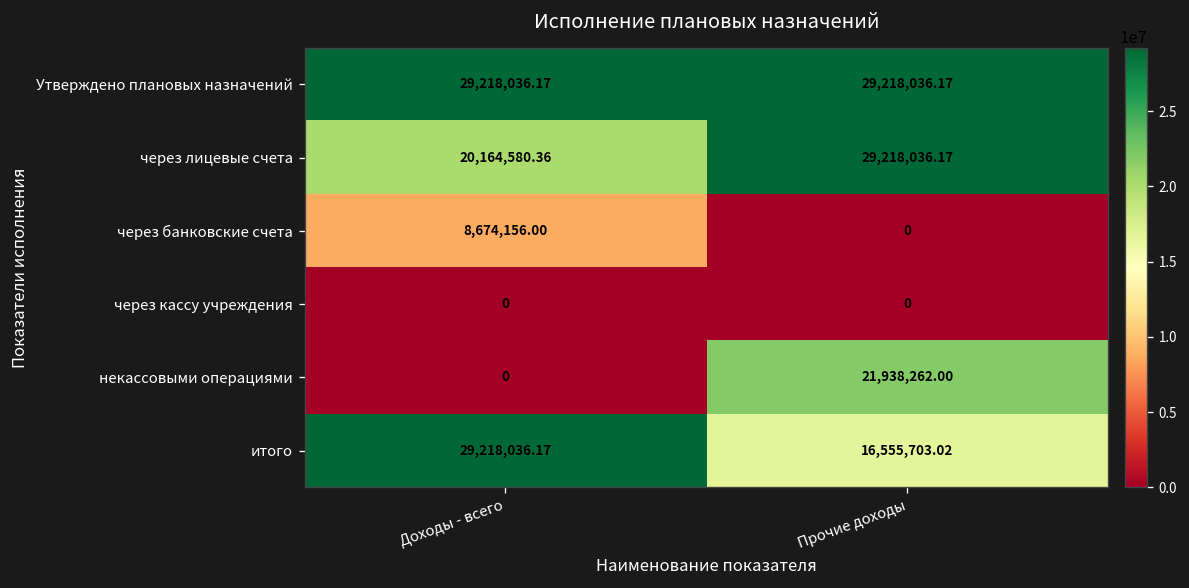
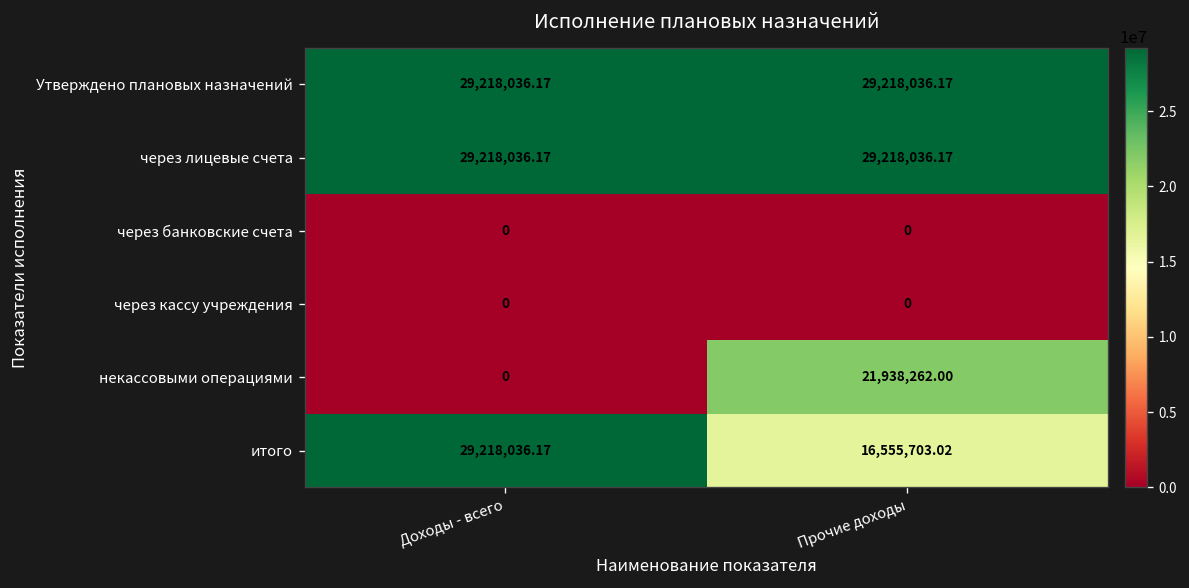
через лицевые счета, Доходы - всего: 20,164,580.36 -> 29,218,036.17
через банковские счета, Доходы - всего: 8,674,156.00 -> 0
